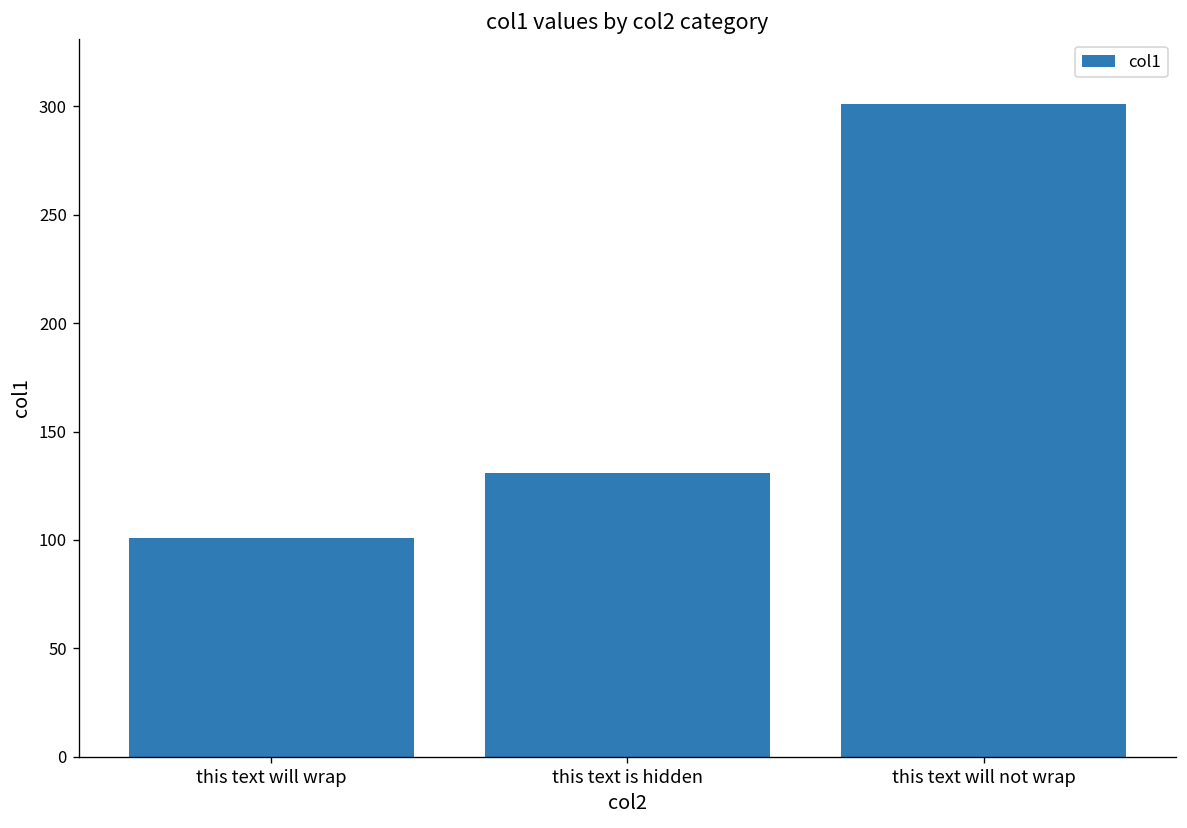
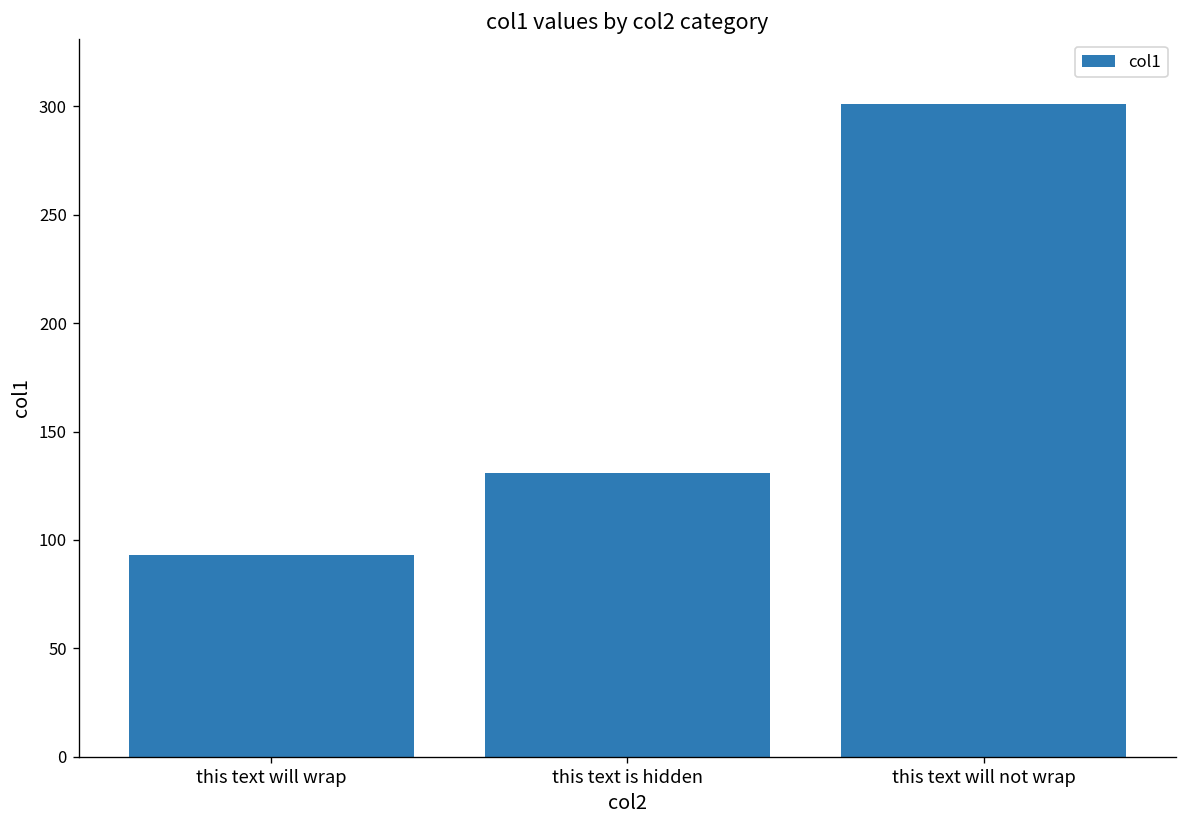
this text will wrap: 101 -> 93
